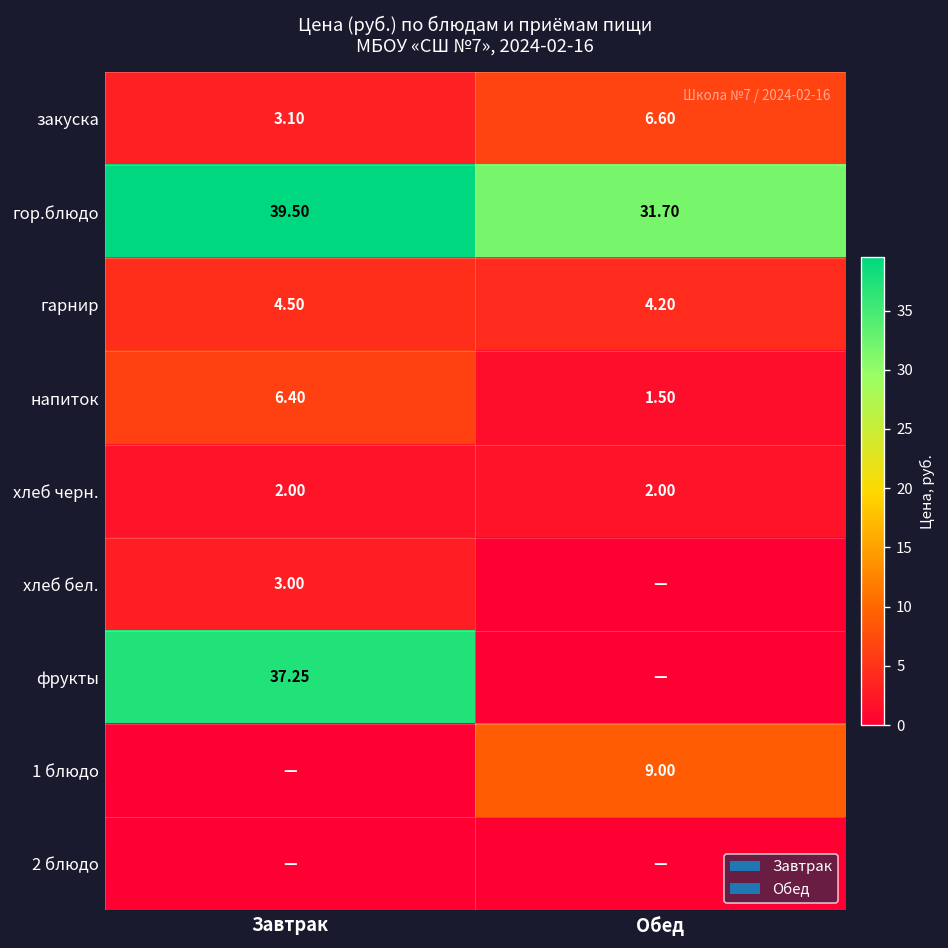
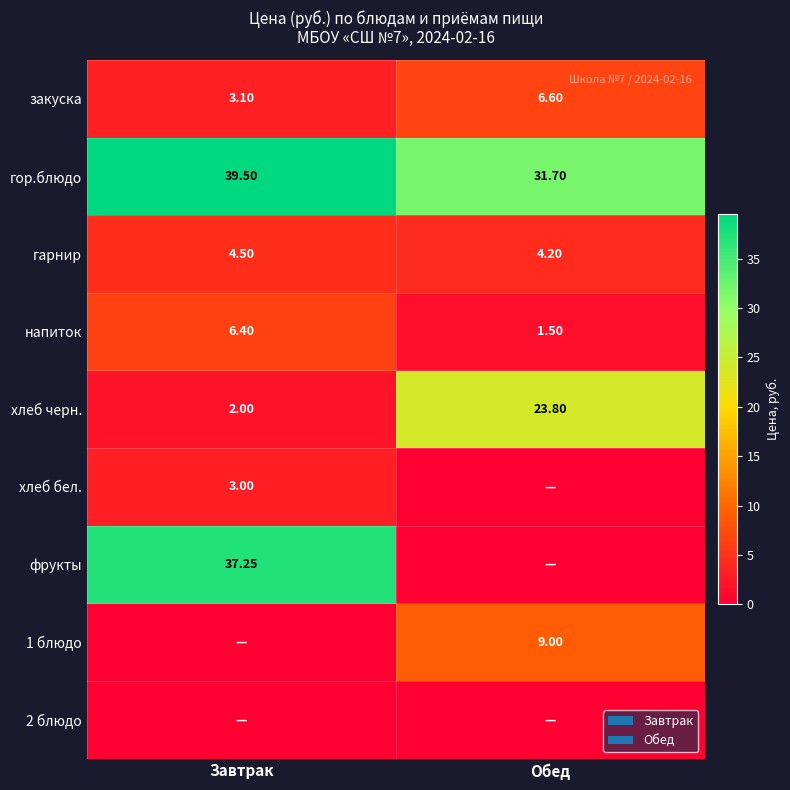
хлеб черн., Обед: 2.00 -> 23.80
